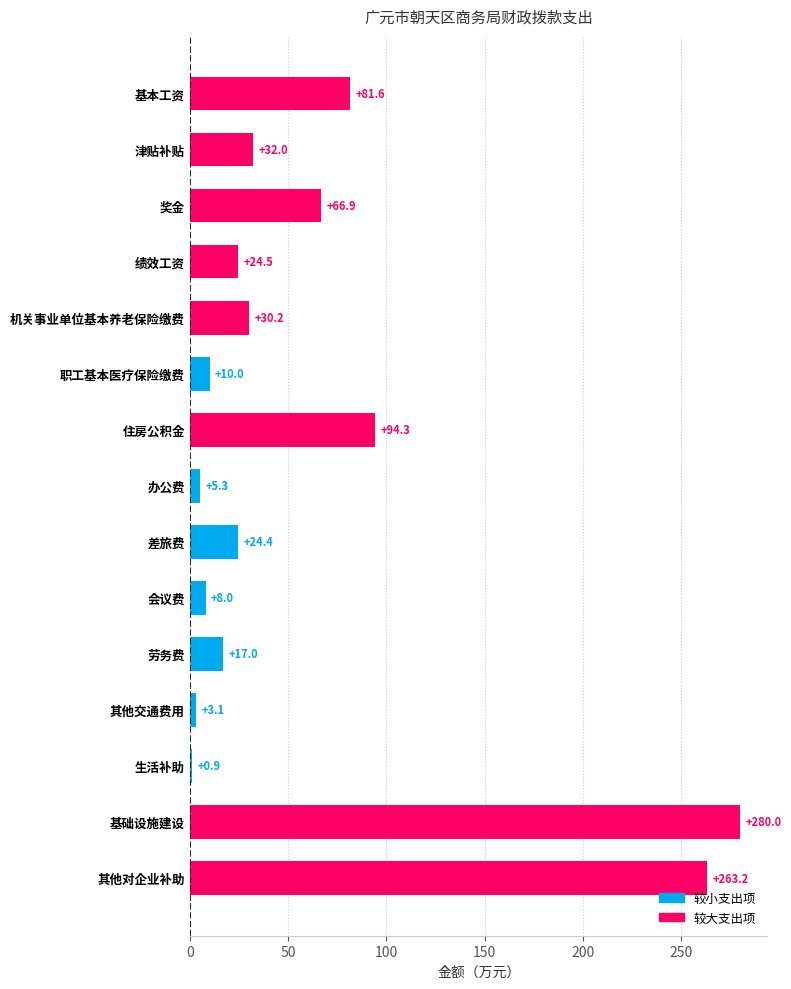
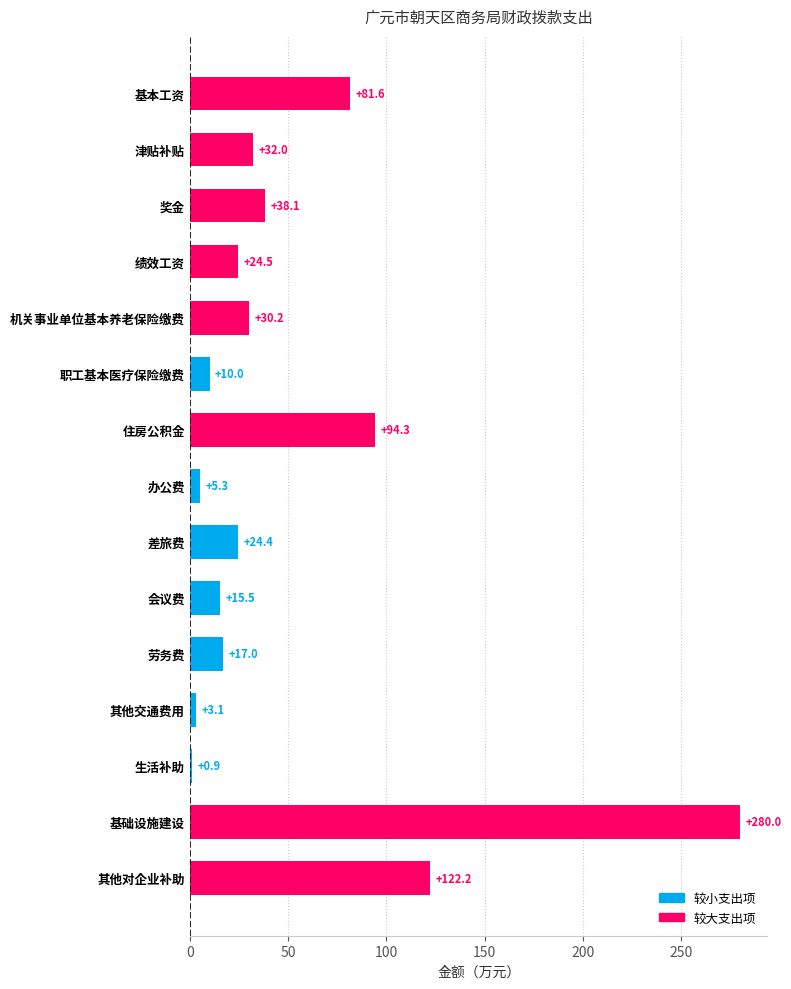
奖金: +66.9 -> +38.1
会议费: +8.0 -> +15.5
其他对企业补助: +263.2 -> +122.2
